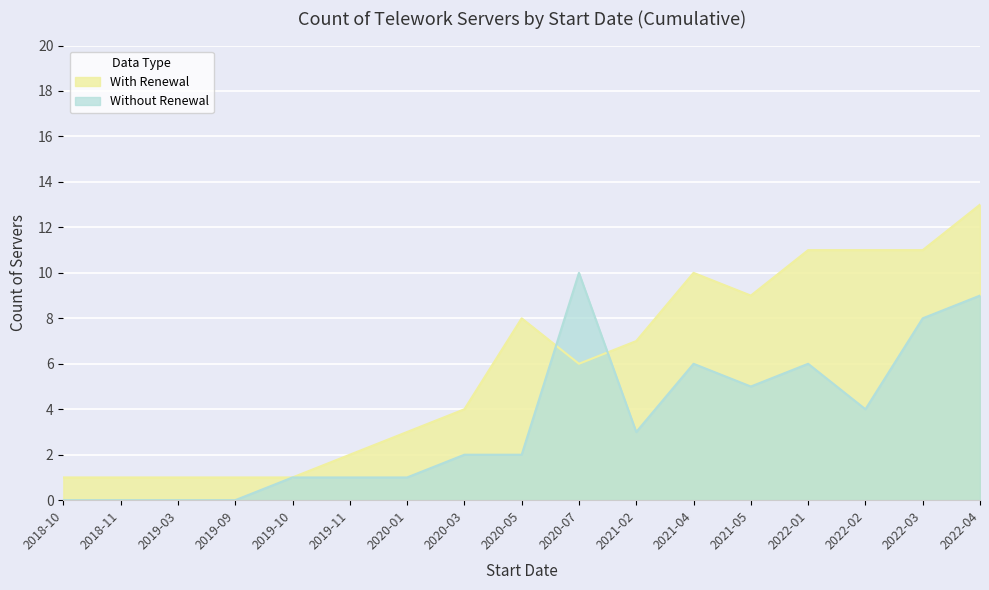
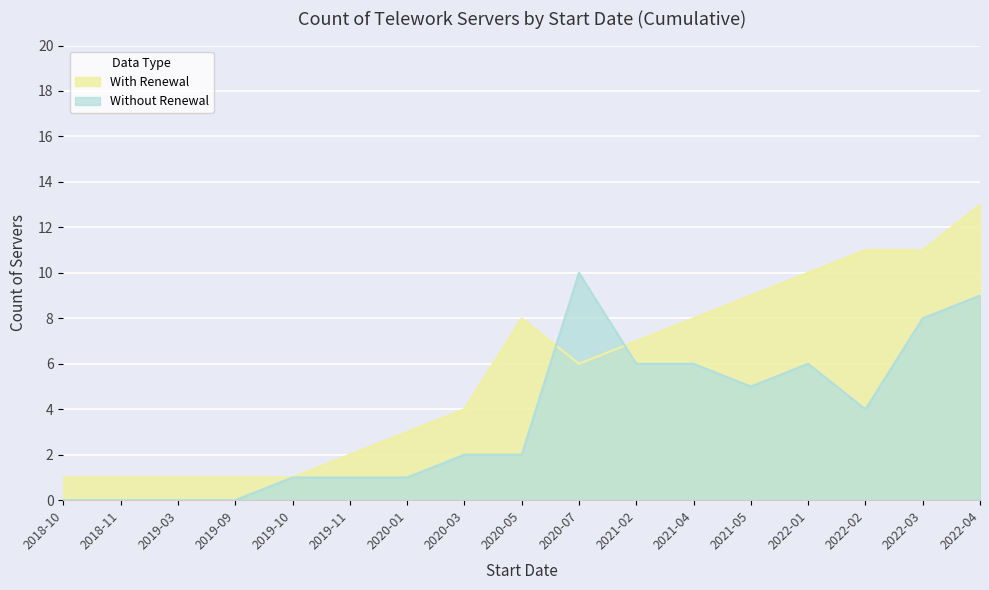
Without Renewal, 2021-02: 3 -> 6
With Renewal, 2021-04: 10 -> 8
With Renewal, 2022-01: 11 -> 10
